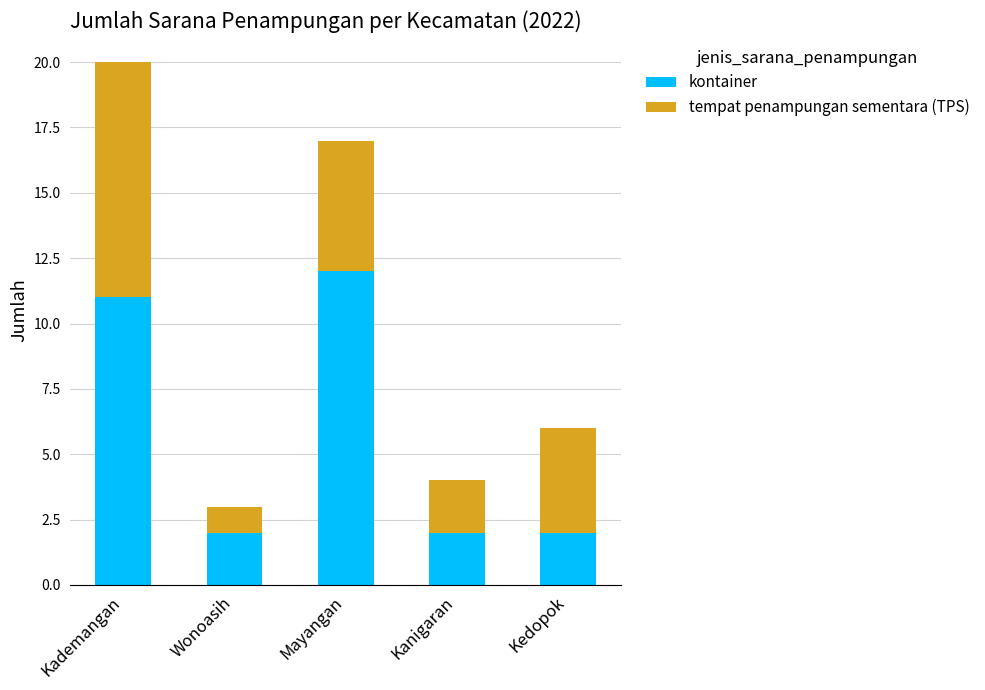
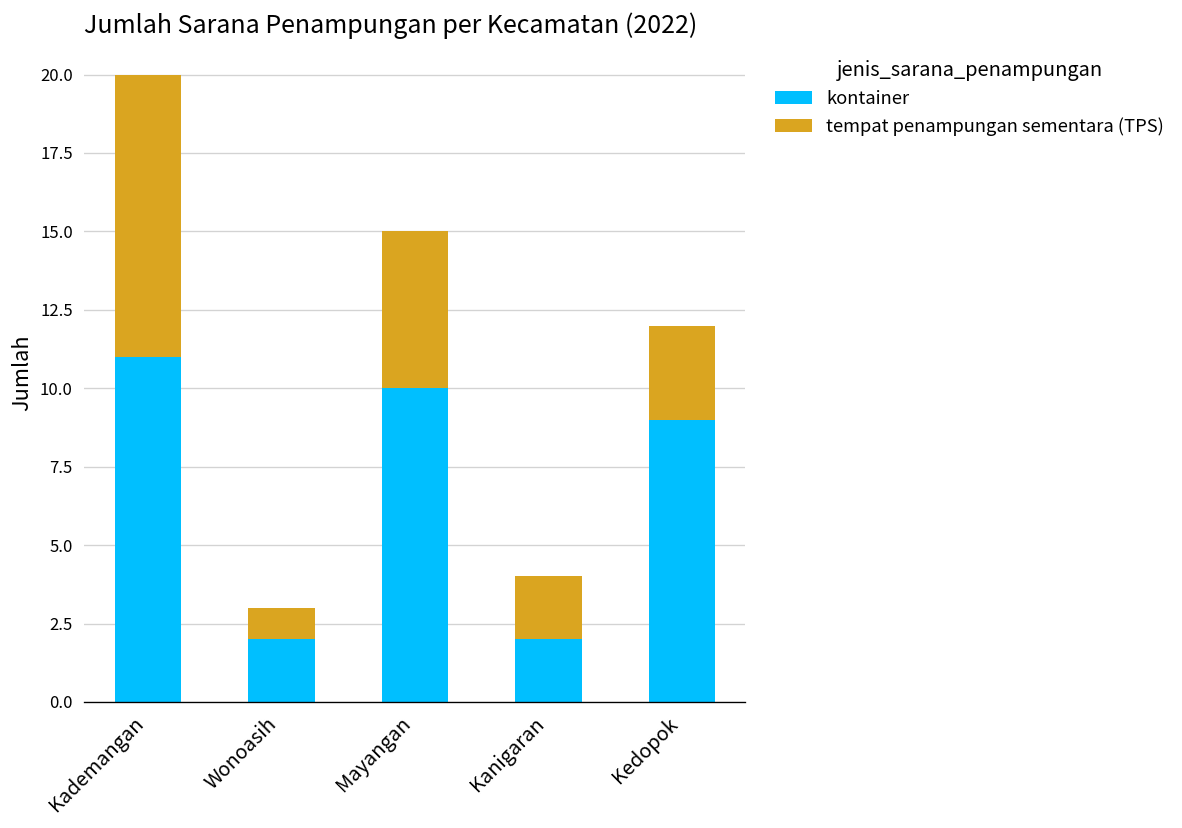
kontainer, Mayangan: 12 -> 10
kontainer, Kedopok: 2 -> 9
tempat penampungan sementara (TPS), Kedopok: 4 -> 3
